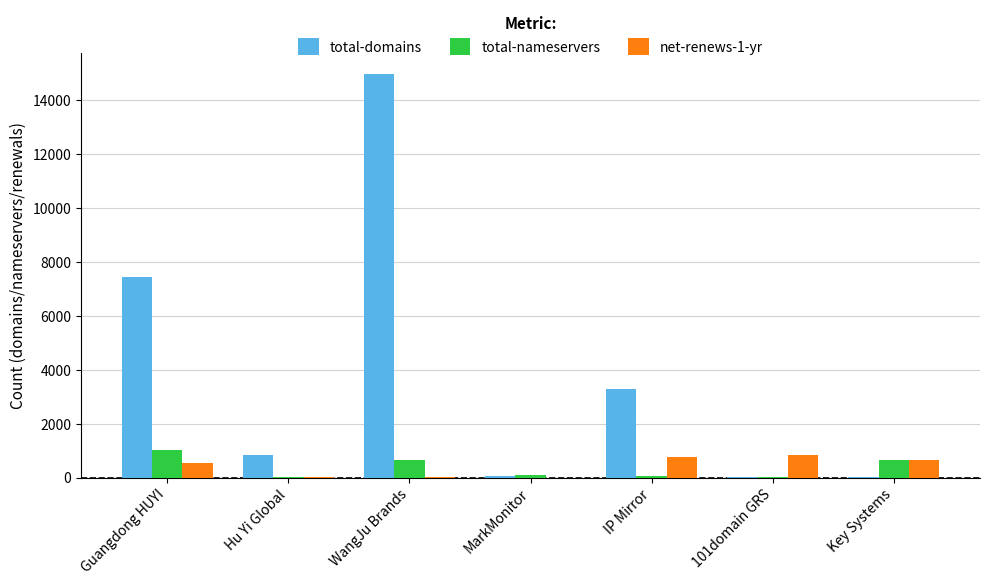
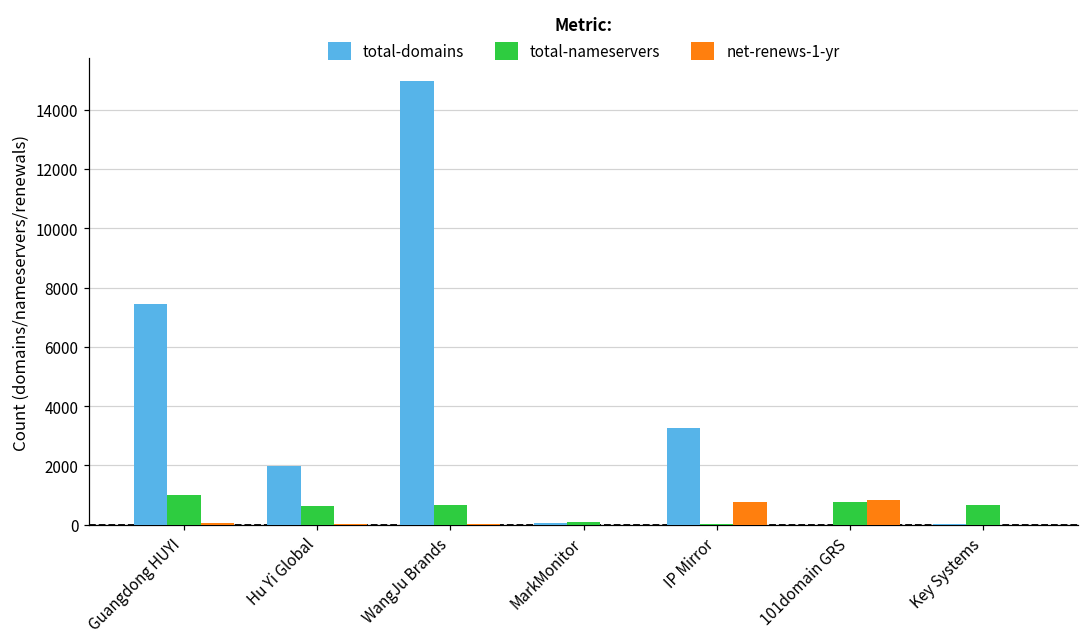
net-renews-1-yr, Guangdong HUYI: 500 -> 100
total-domains, Hu Yi Global: 800 -> 2000
total-nameservers, Hu Yi Global: 0 -> 600
total-nameservers, 101domain GRS: 0 -> 800
net-renews-1-yr, Key Systems: 700 -> 0
